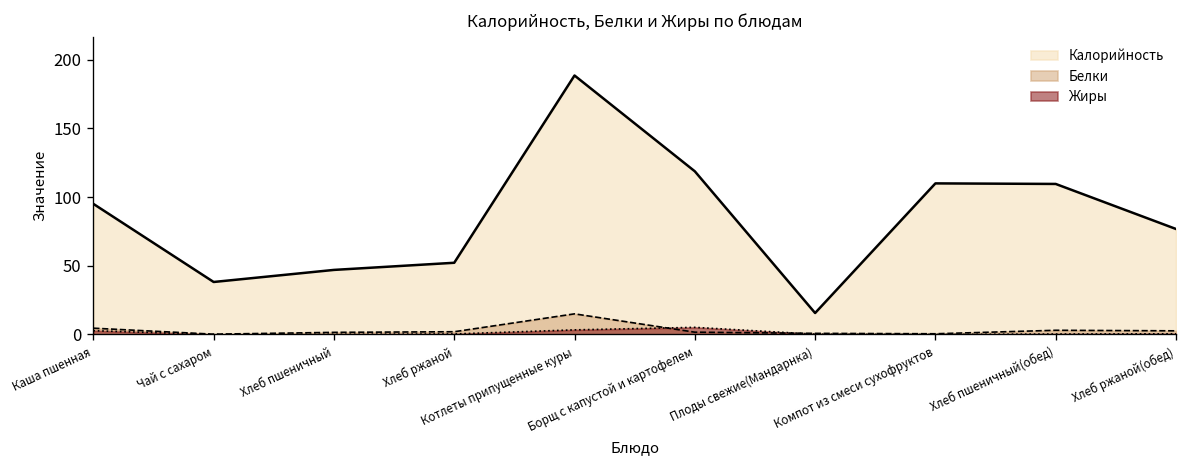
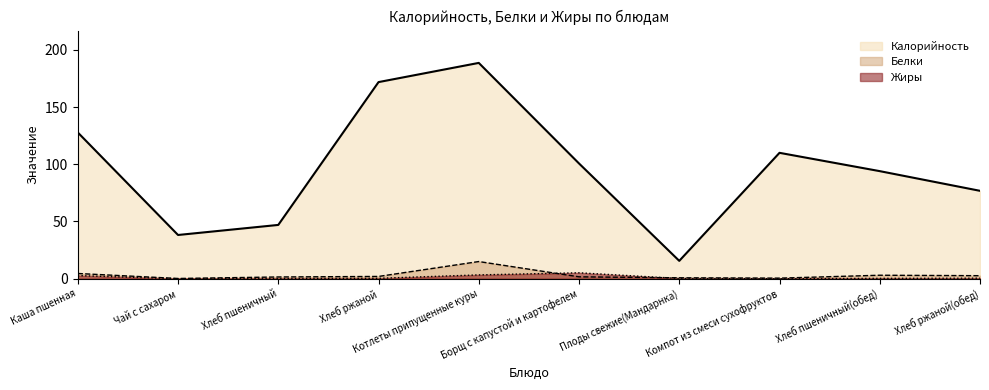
Калорийность, Каша пшенная: 95 -> 128
Калорийность, Хлеб ржаной: 52 -> 172
Калорийность, Борщ с капустой и картофелем: 119 -> 101
Калорийность, Хлеб пшеничный(обед): 110 -> 94
